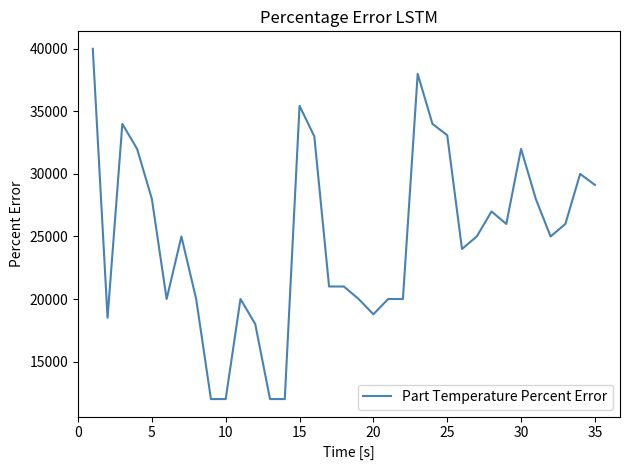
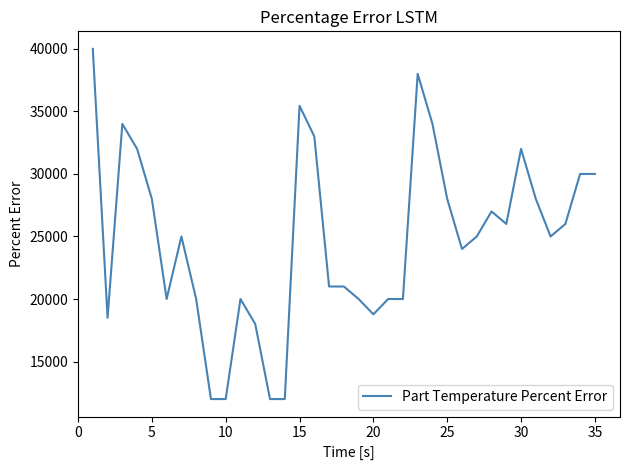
25: 33100 -> 28000
35: 29100 -> 30000
